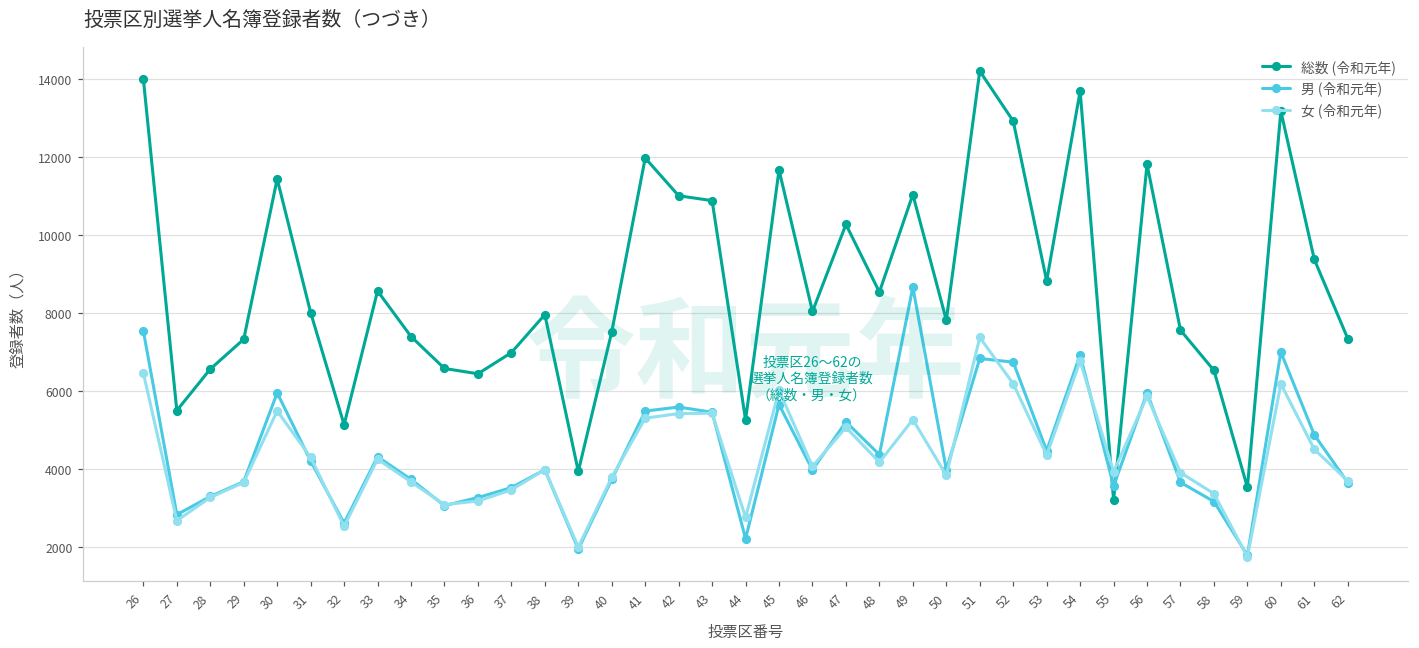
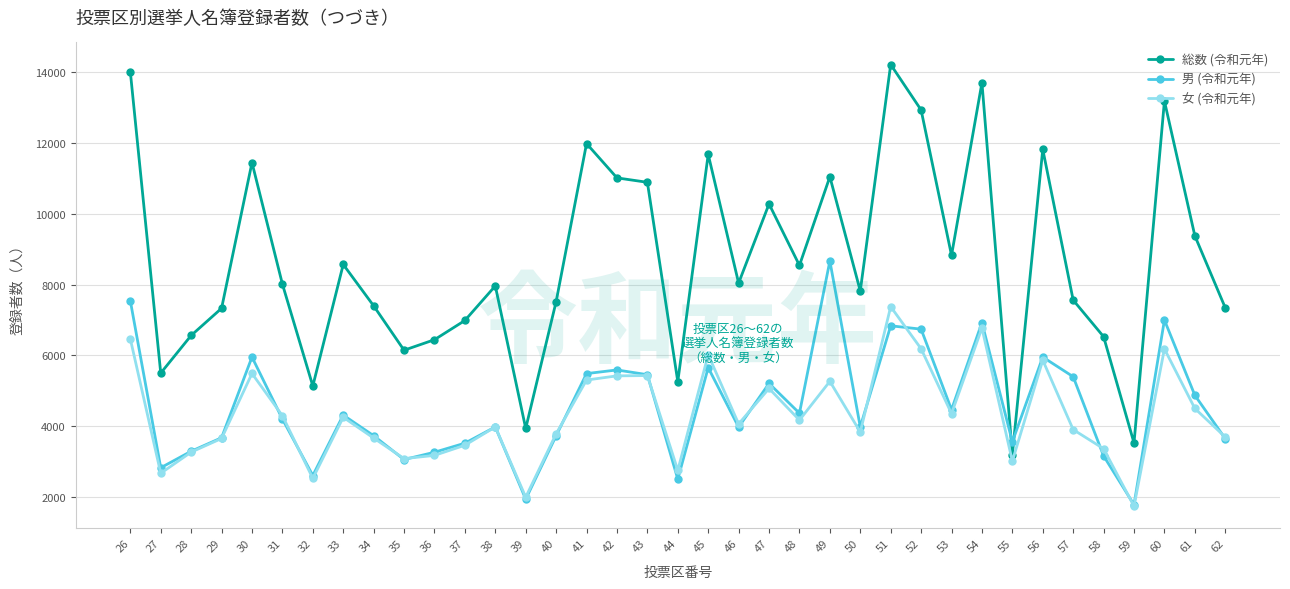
総数 (令和元年), 35: 6600 -> 6100
男 (令和元年), 44: 2200 -> 2500
女 (令和元年), 55: 3900 -> 3000
男 (令和元年), 57: 3700 -> 5400
